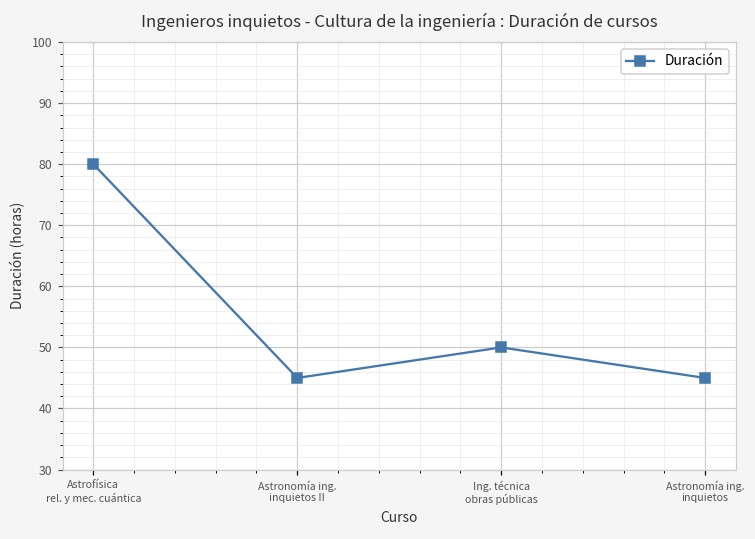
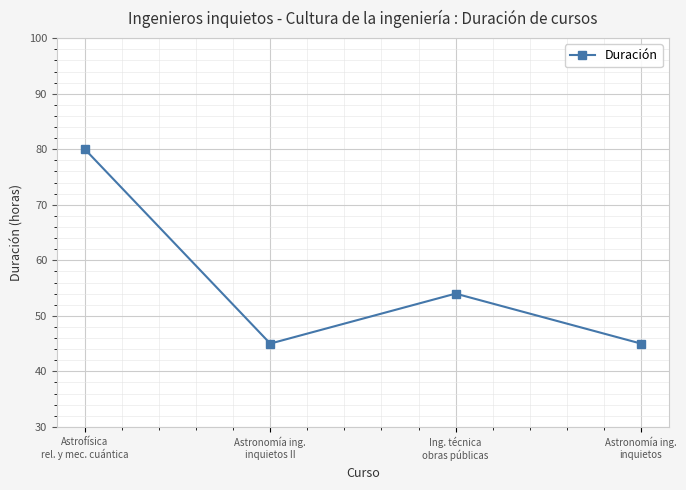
Ing. técnica obras públicas: 50 -> 54
